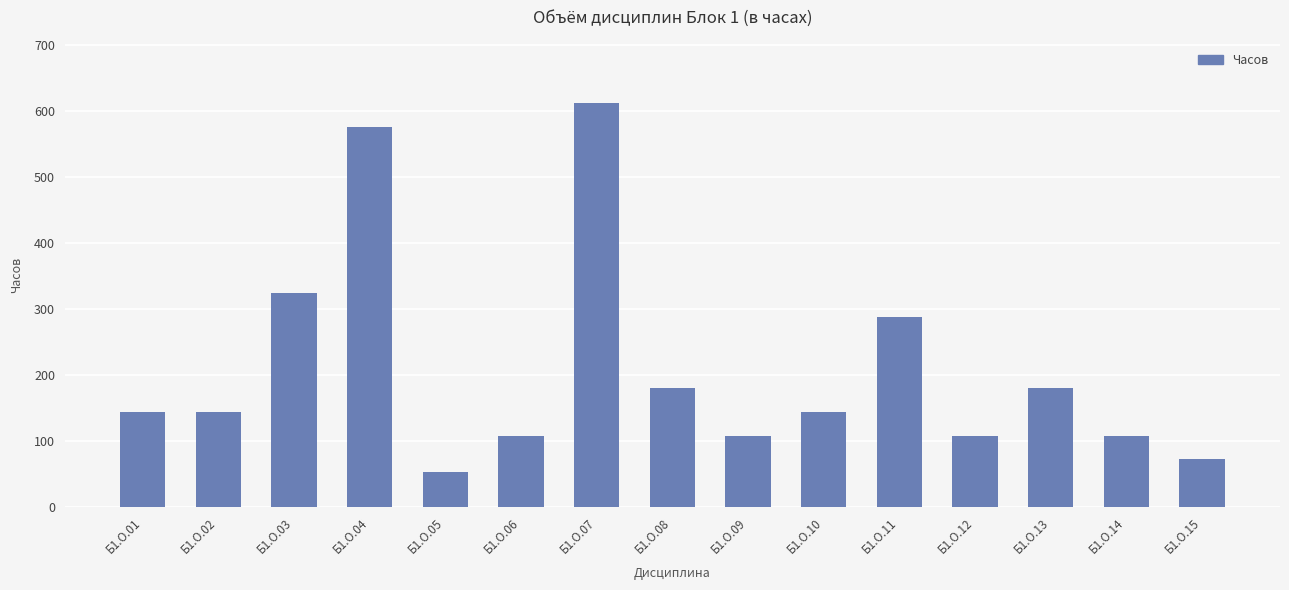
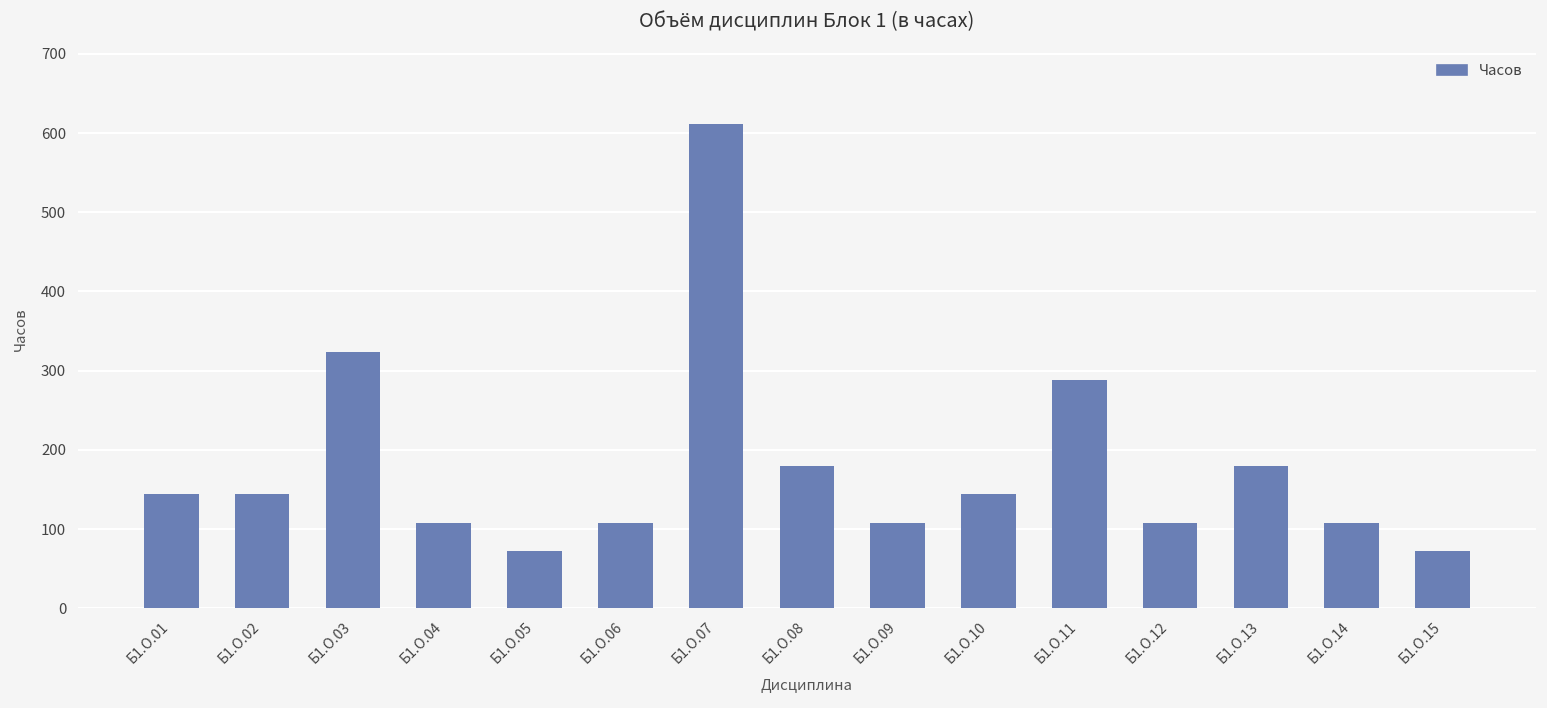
Б1.О.04: 580 -> 110
Б1.О.05: 50 -> 70
